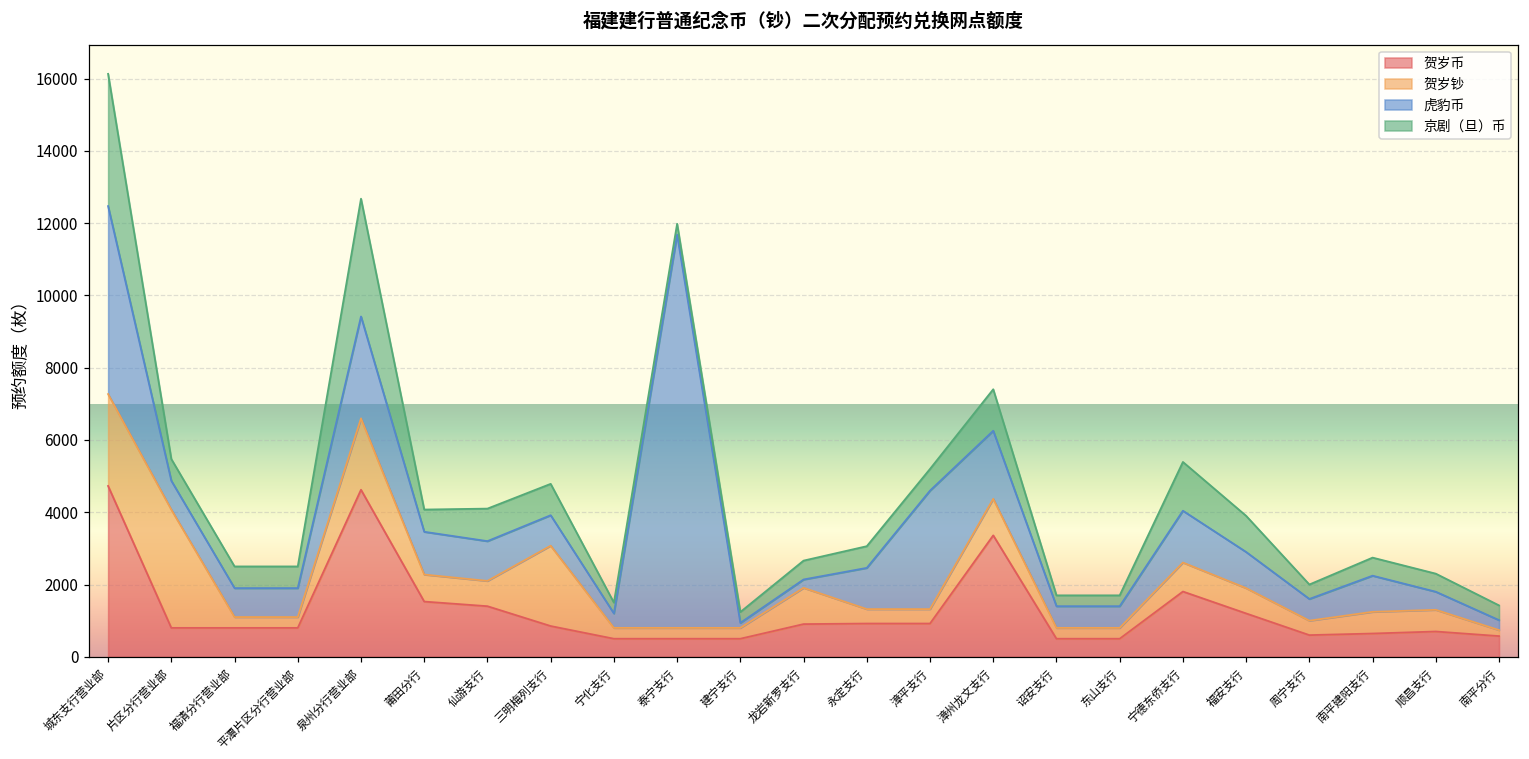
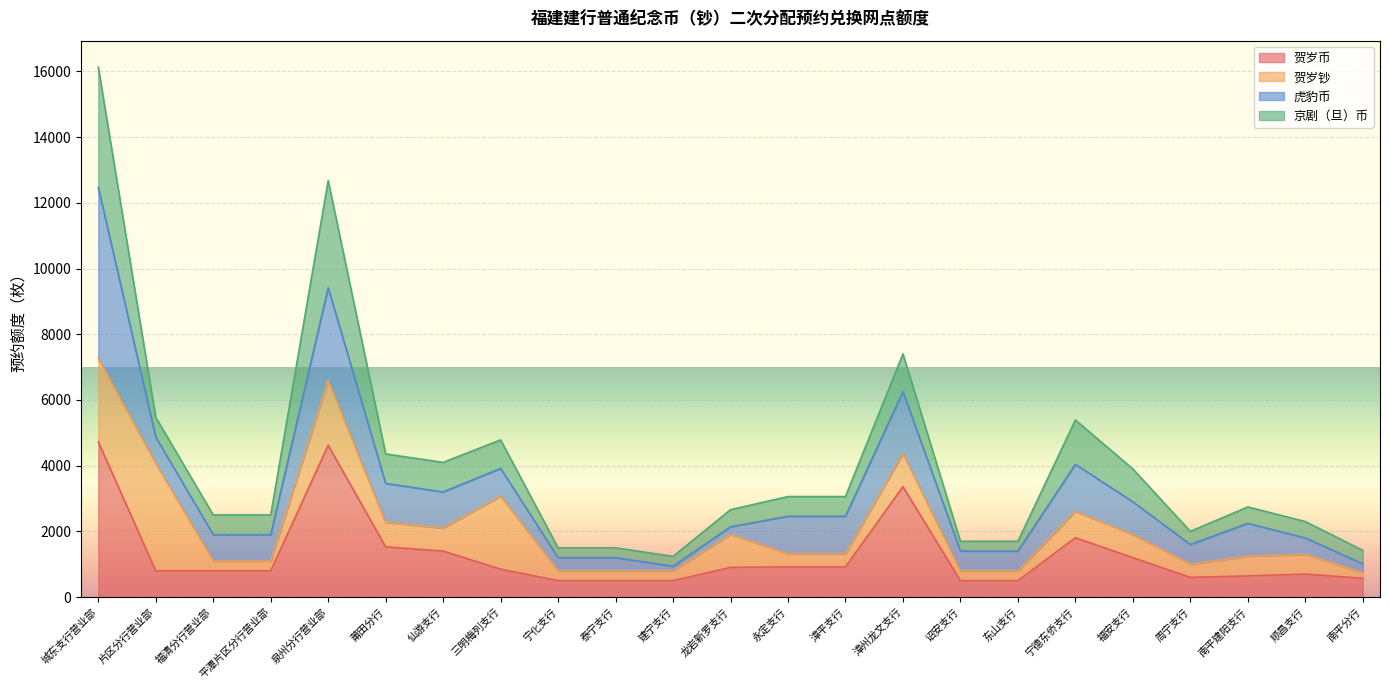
京剧（旦）币, 莆田分行: 600 -> 900
虎豹币, 泰宁支行: 10900 -> 400
虎豹币, 漳平支行: 3300 -> 1100
